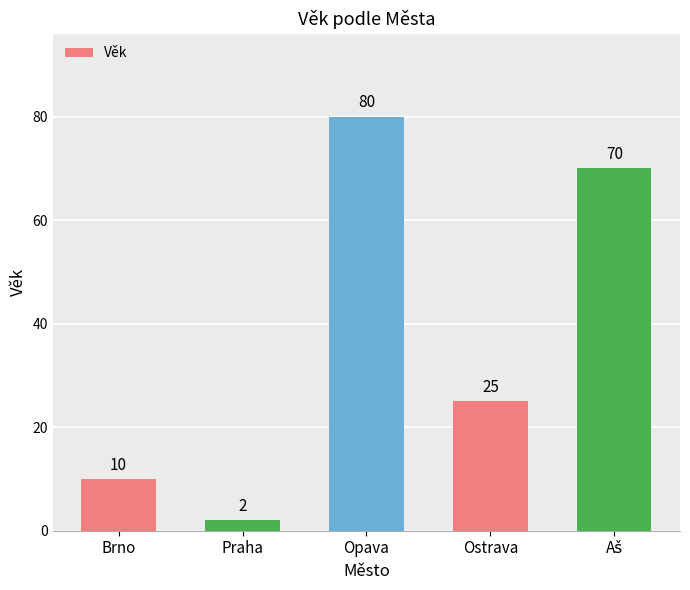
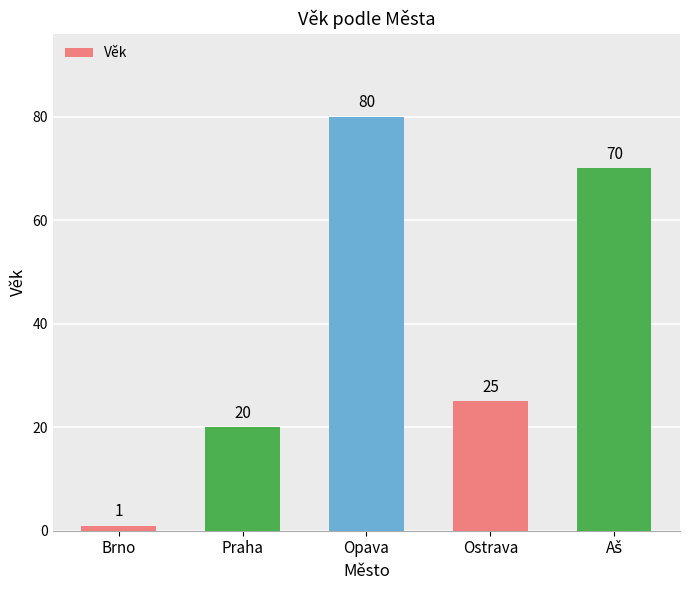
Brno: 10 -> 1
Praha: 2 -> 20
